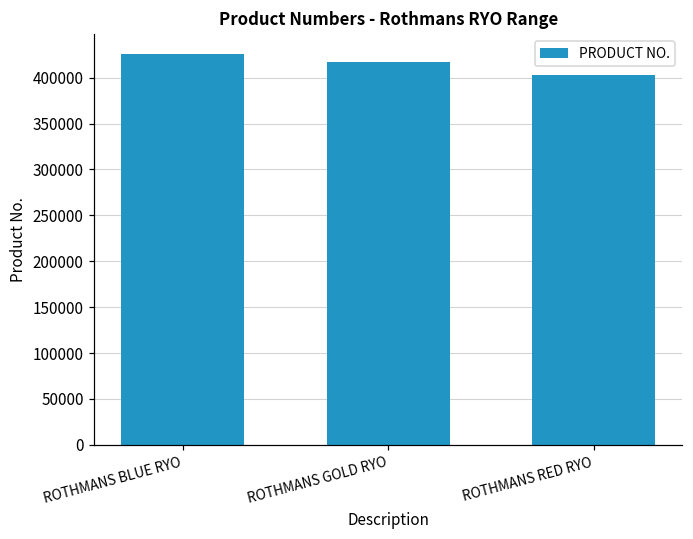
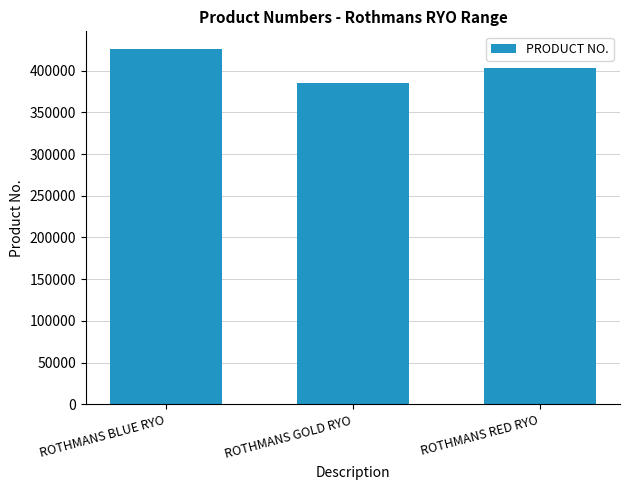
ROTHMANS GOLD RYO: 420000 -> 390000
